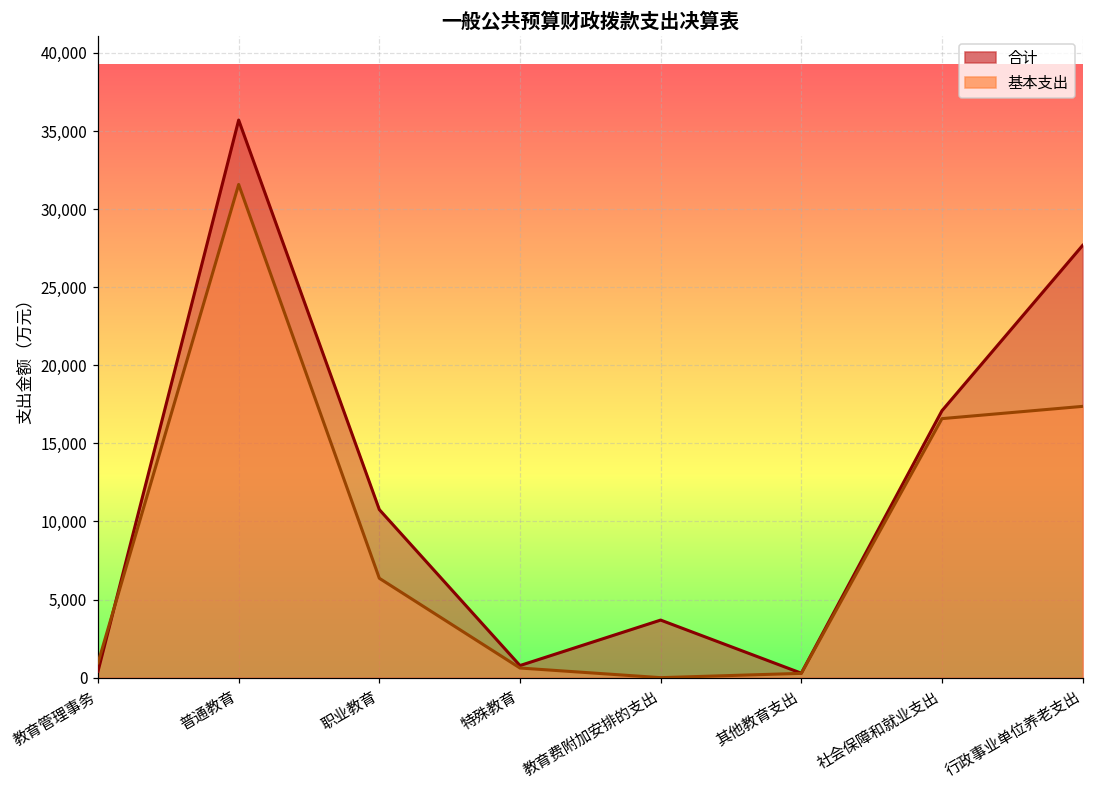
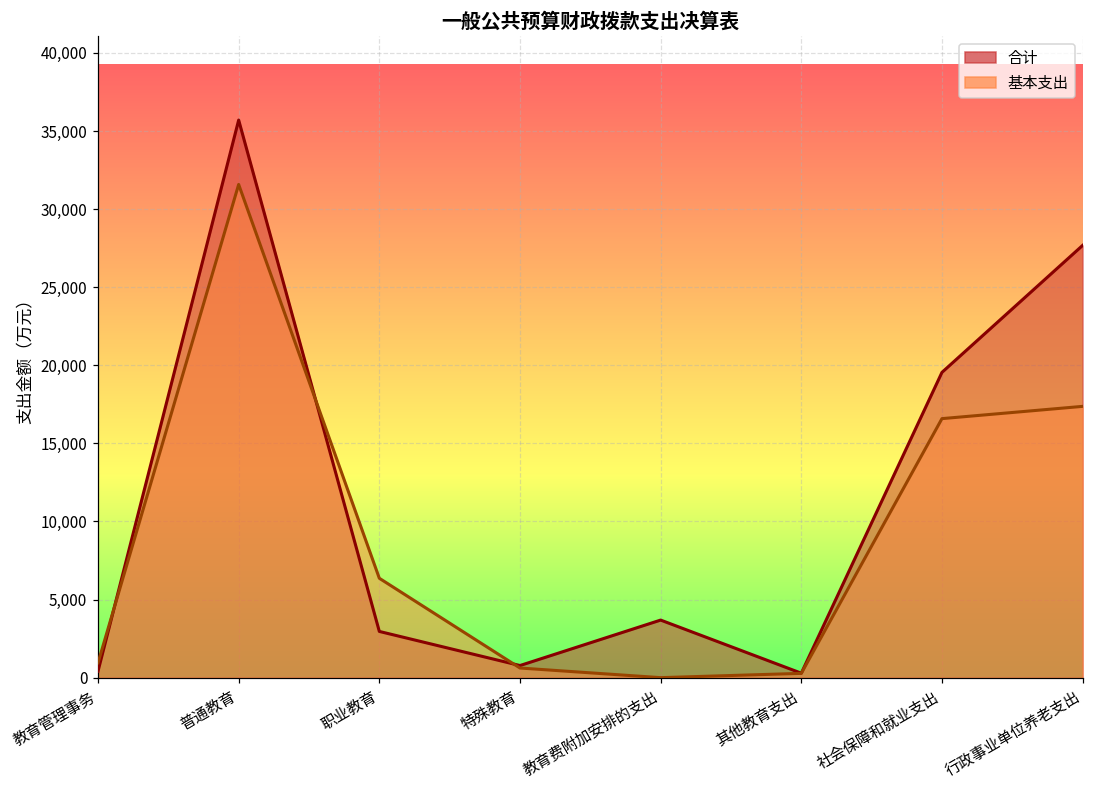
合计, 职业教育: 10,800 -> 3,000
合计, 社会保障和就业支出: 17,100 -> 19,500
